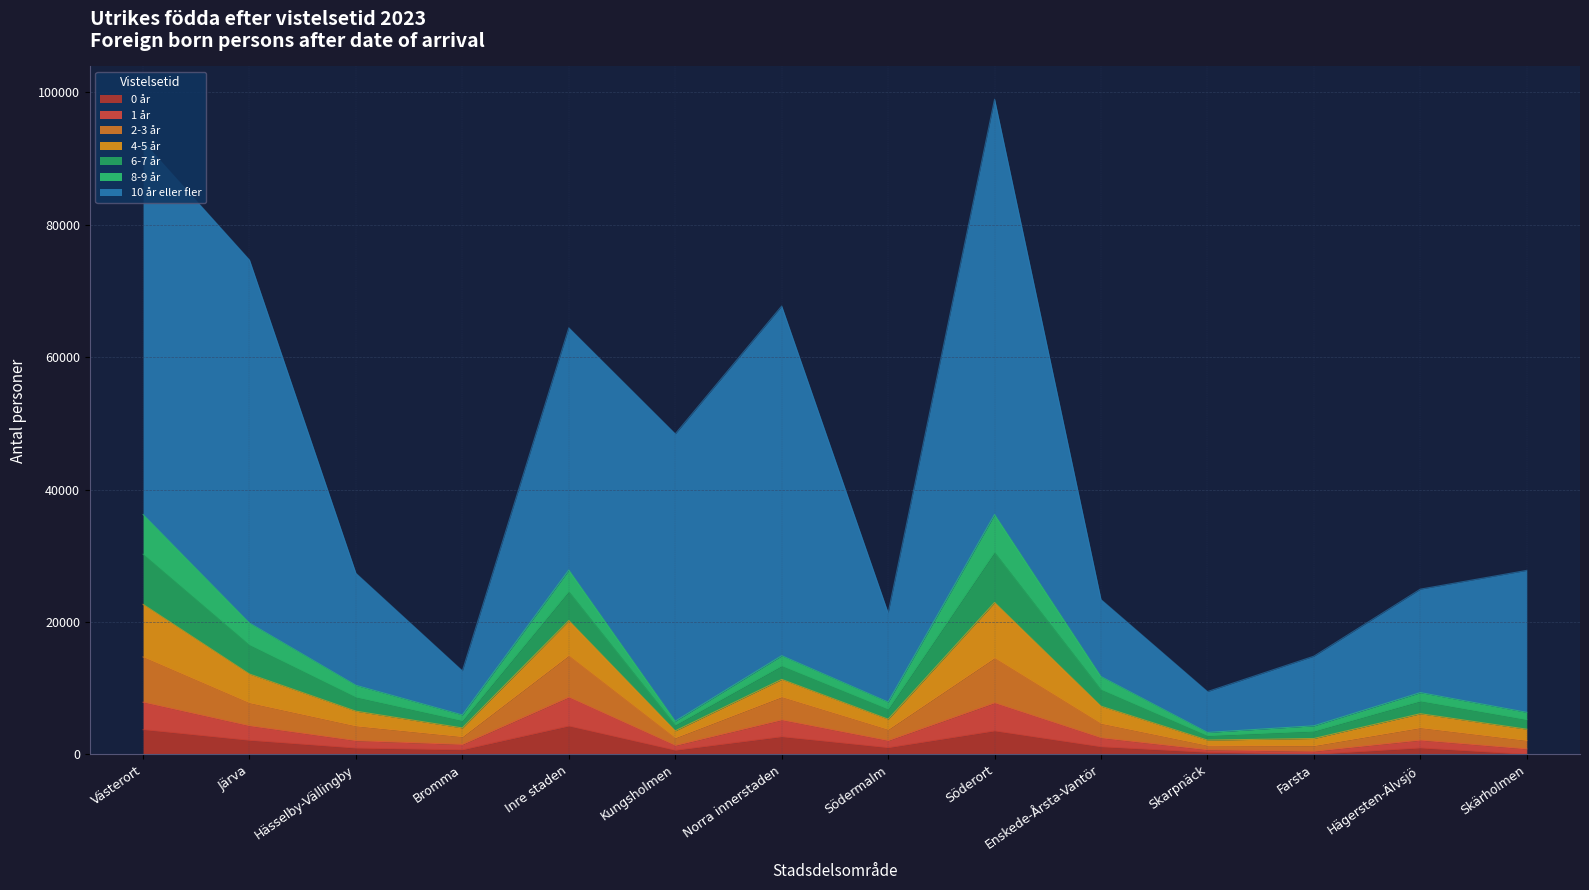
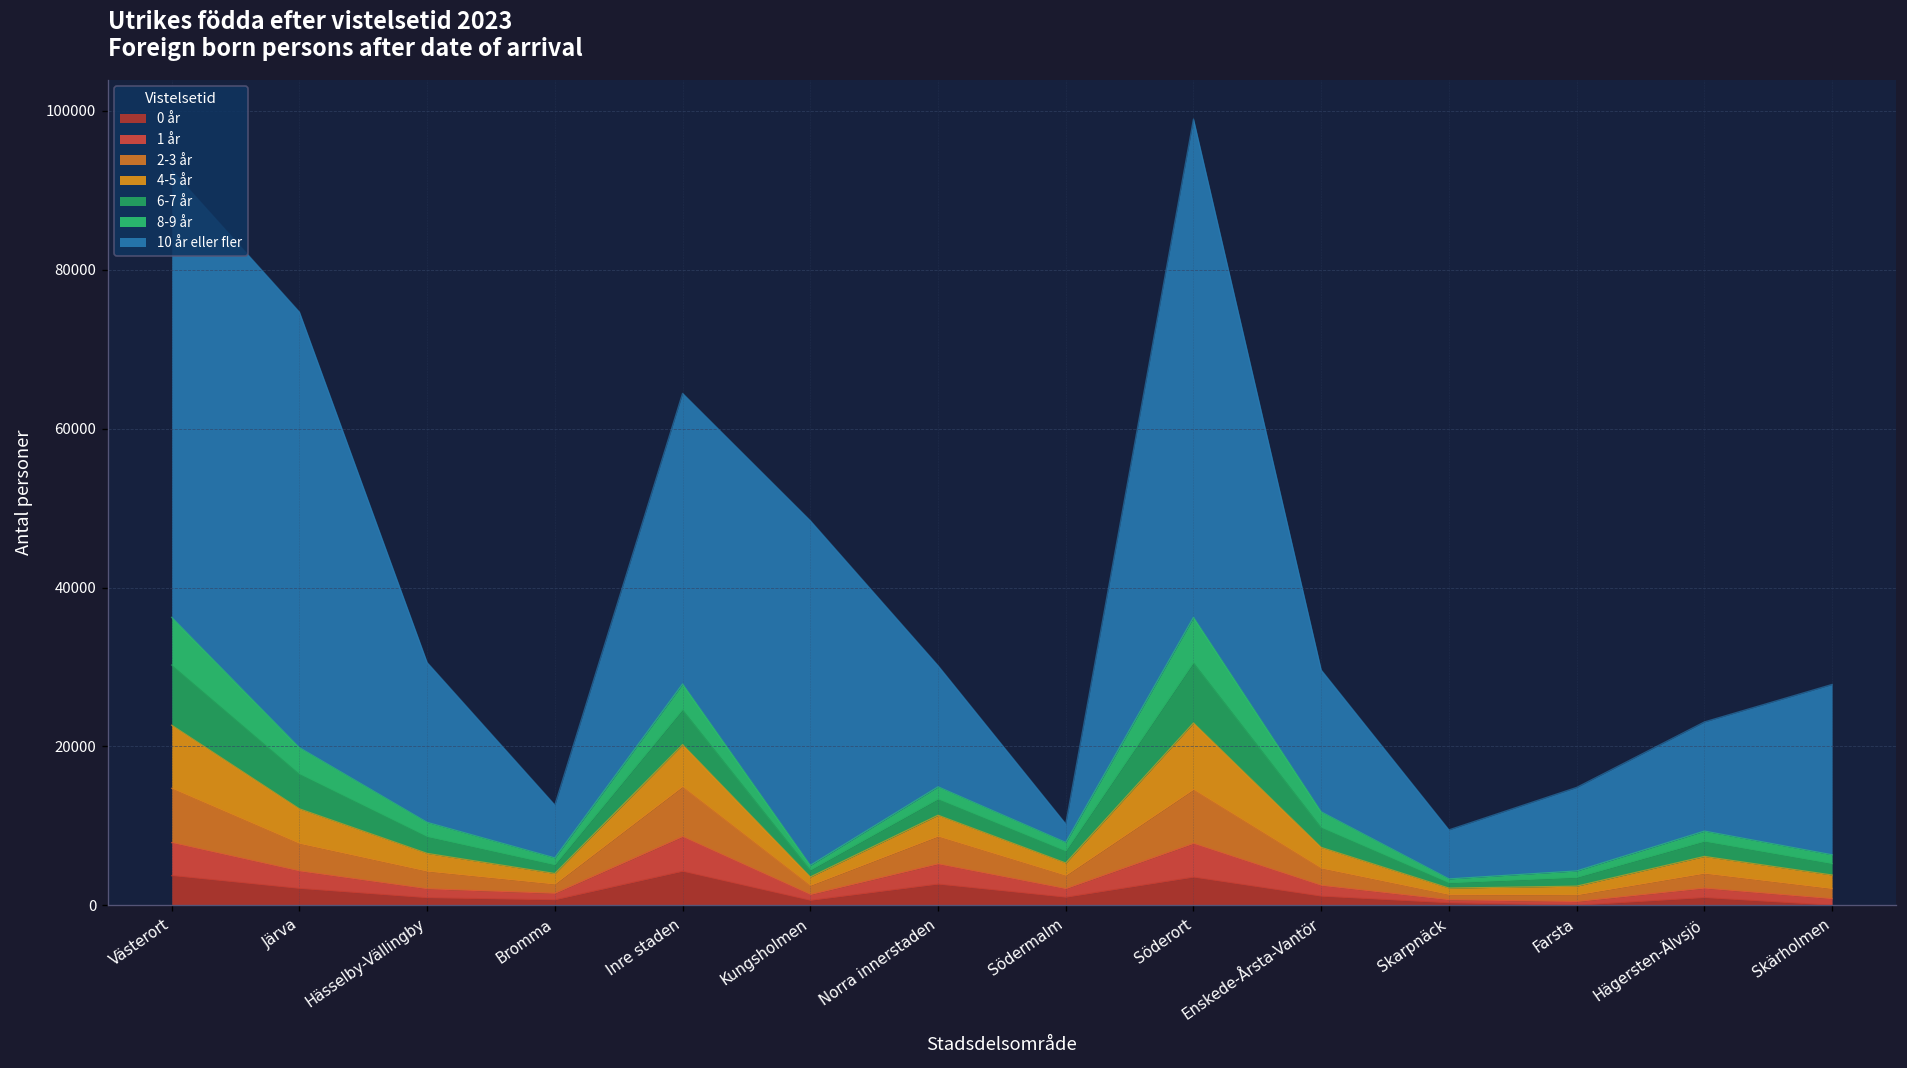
10 år eller fler, Hässelby-Vällingby: 17000 -> 20000
10 år eller fler, Norra innerstaden: 53000 -> 15000
10 år eller fler, Södermalm: 13000 -> 2000
10 år eller fler, Enskede-Årsta-Vantör: 12000 -> 18000
10 år eller fler, Hägersten-Älvsjö: 16000 -> 14000
